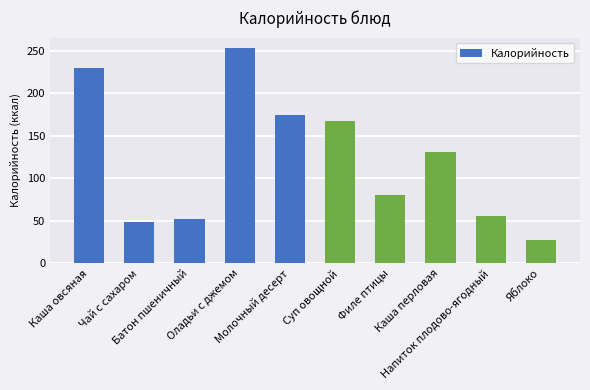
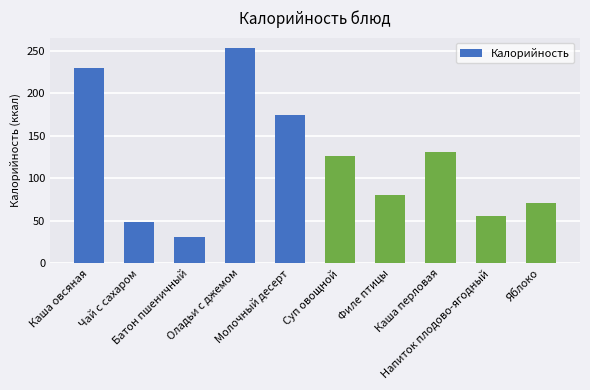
Батон пшеничный: 50 -> 30
Суп овощной: 170 -> 130
Яблоко: 30 -> 70
